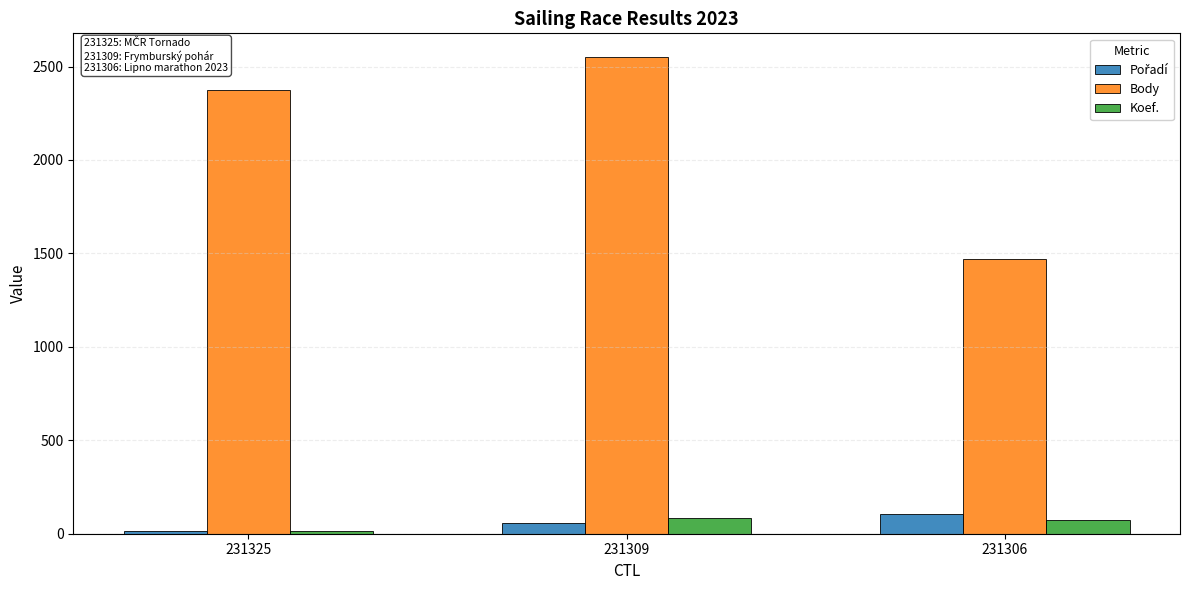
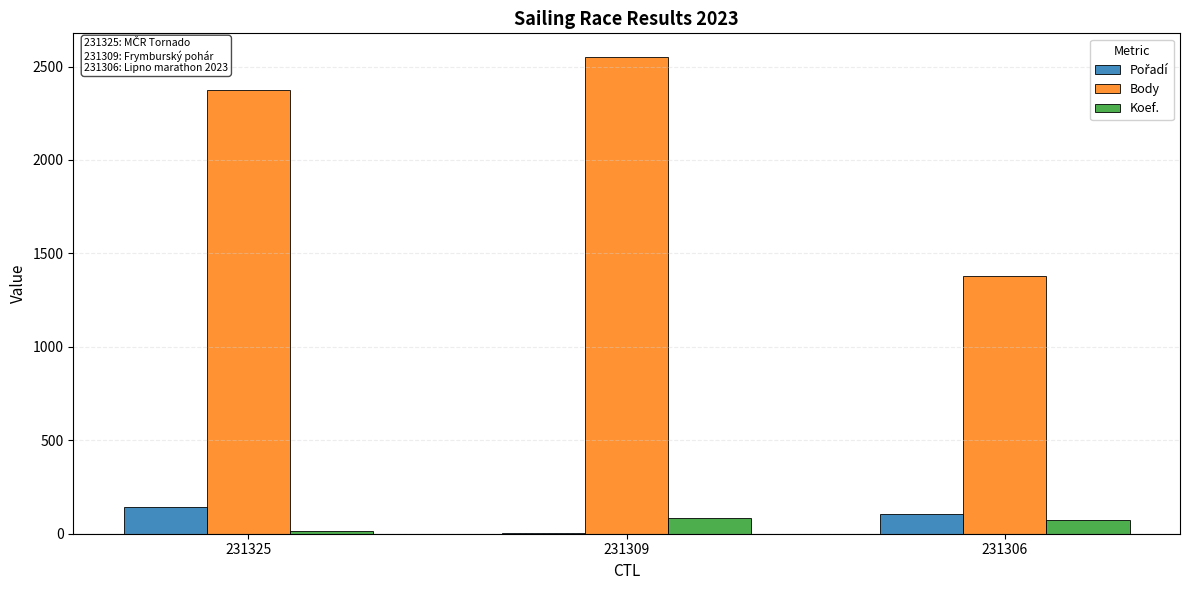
Pořadí, 231325: 10 -> 140
Pořadí, 231309: 60 -> 10
Body, 231306: 1470 -> 1380
